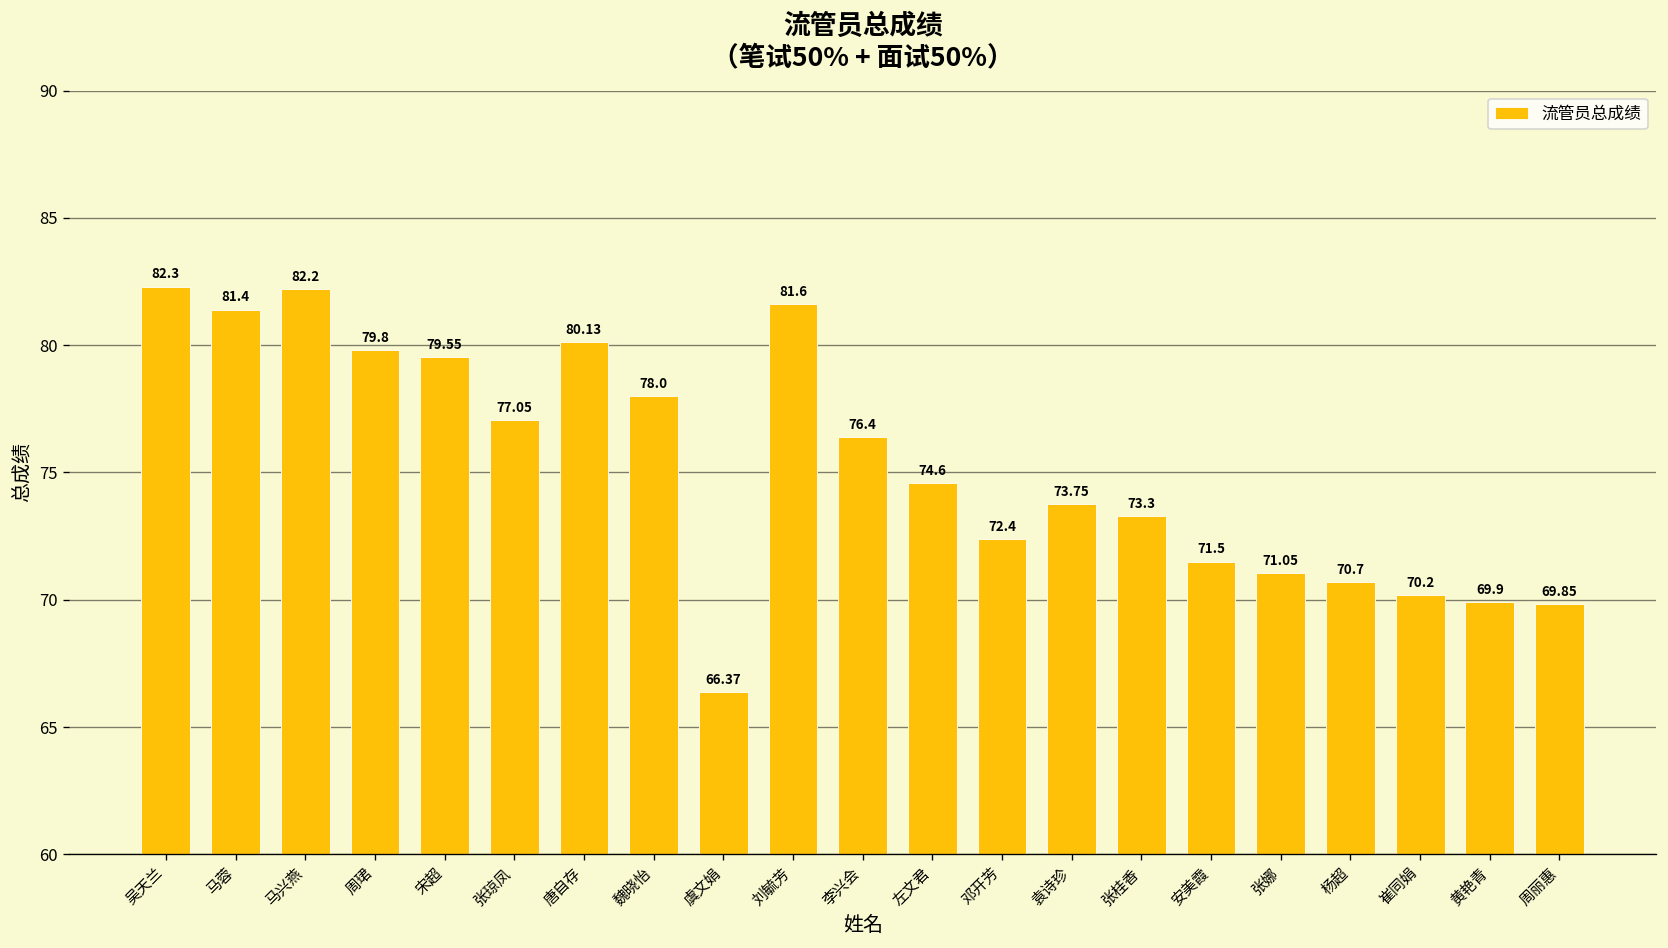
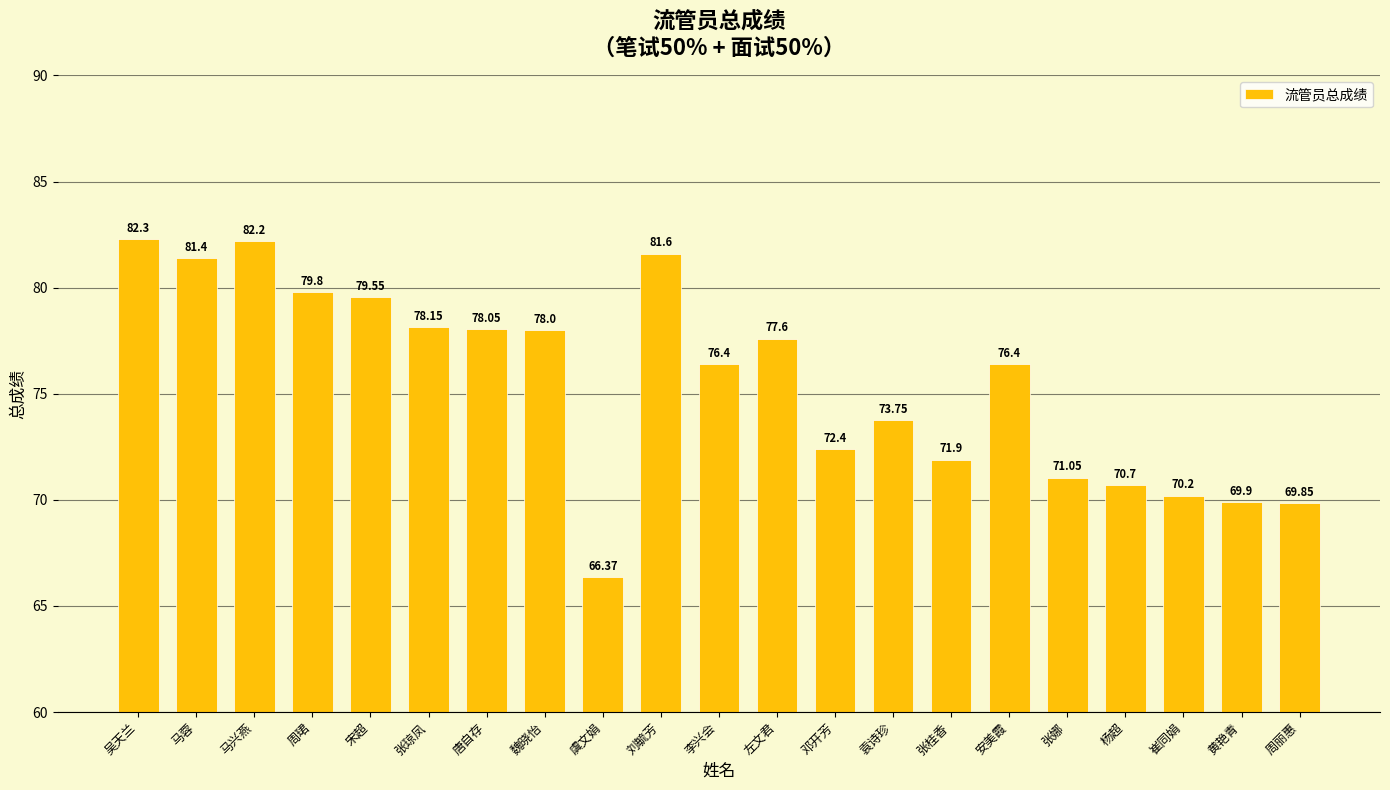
张琼凤: 77.05 -> 78.15
唐自存: 80.13 -> 78.05
左文君: 74.6 -> 77.6
张桂香: 73.3 -> 71.9
安美霞: 71.5 -> 76.4
